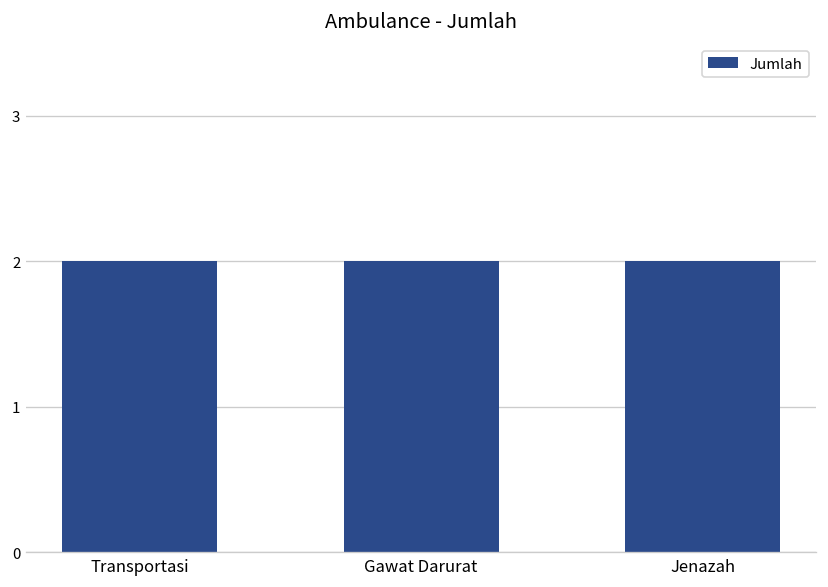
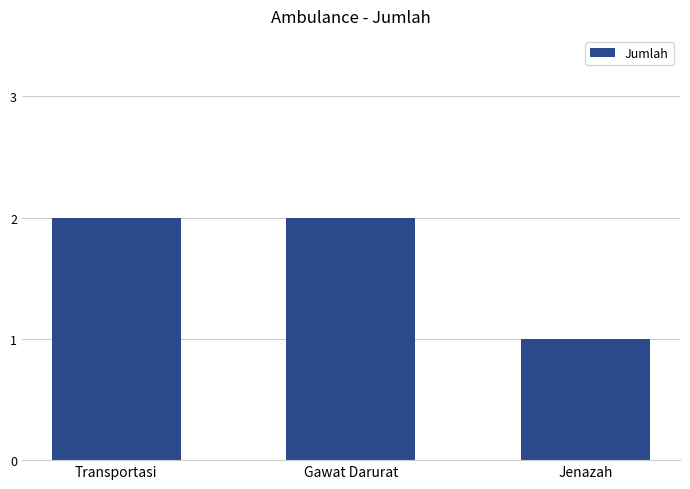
Jenazah: 2 -> 1
